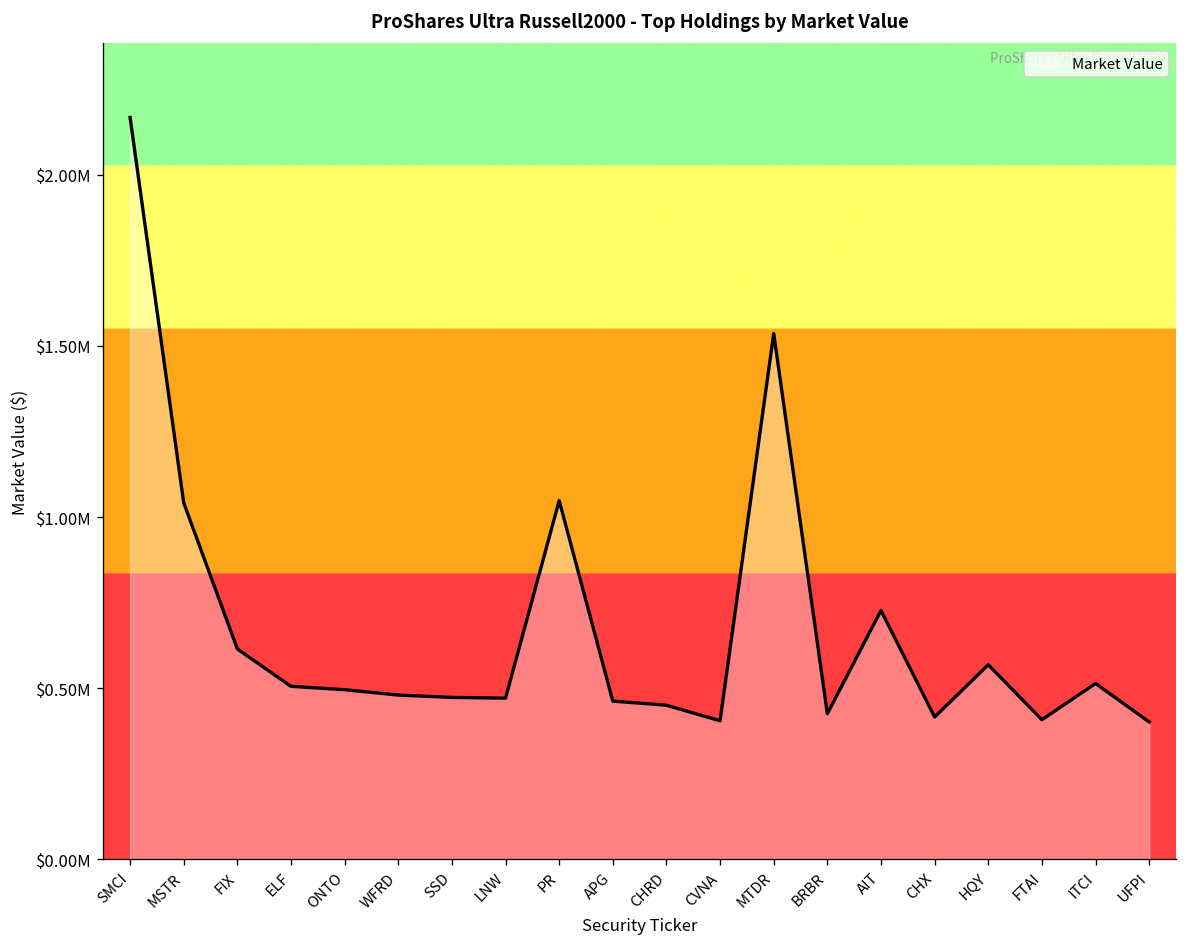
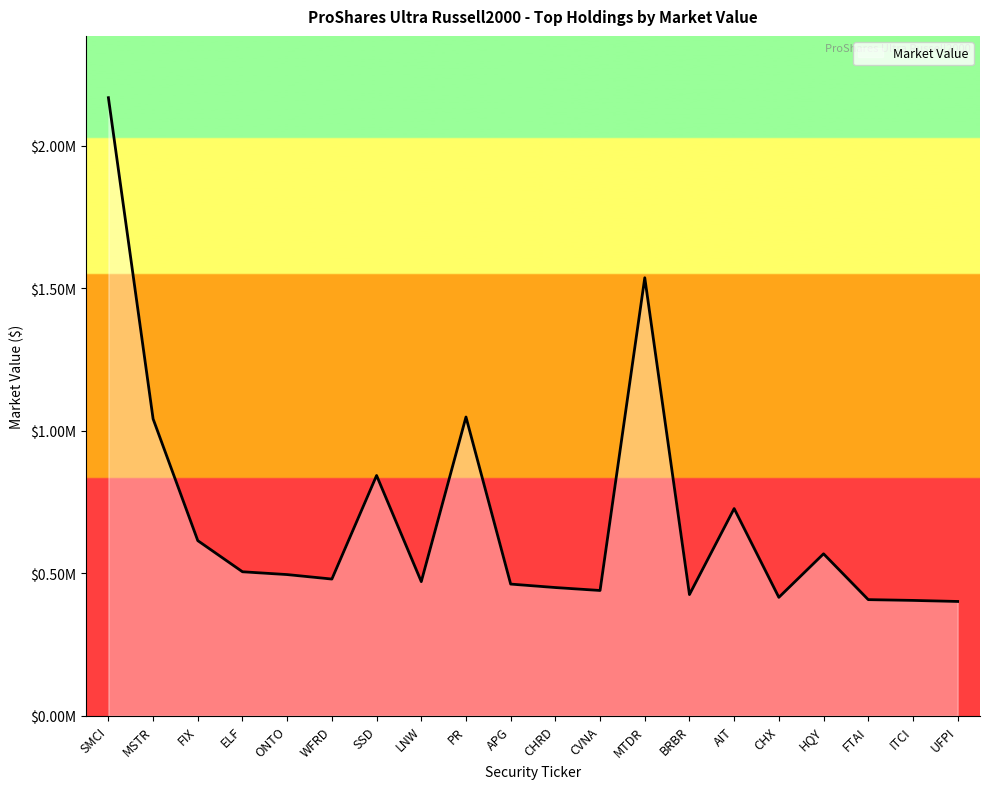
SSD: $470000 -> $840000
CVNA: $400000 -> $440000
ITCI: $510000 -> $400000
